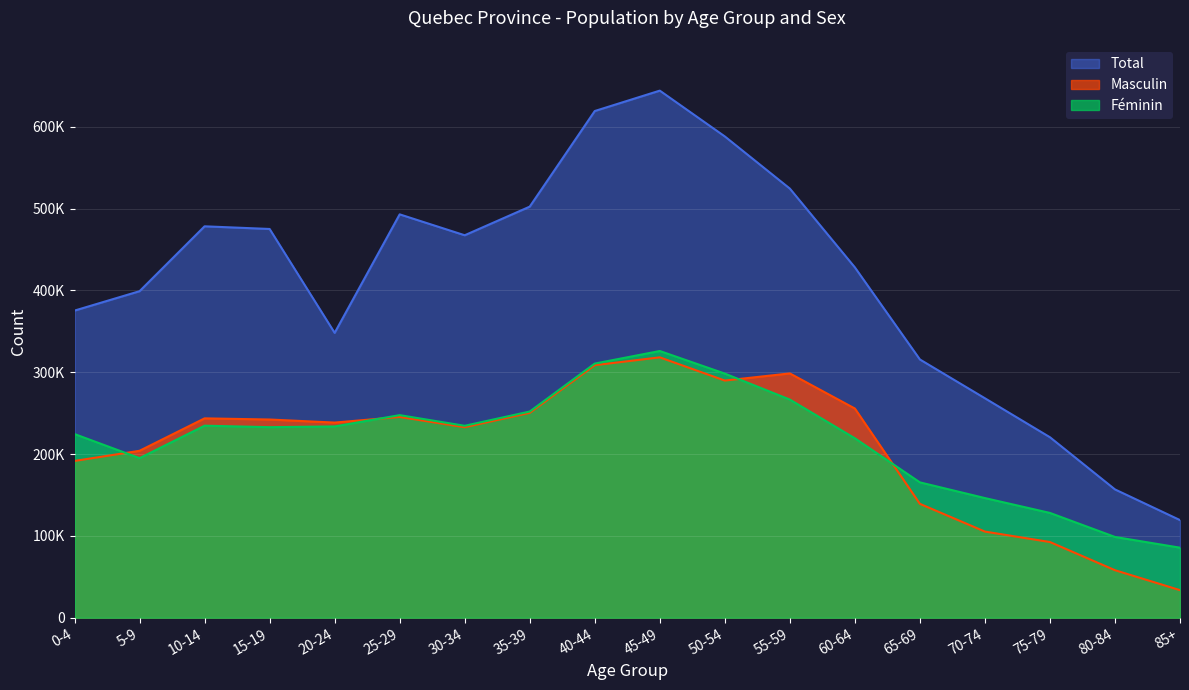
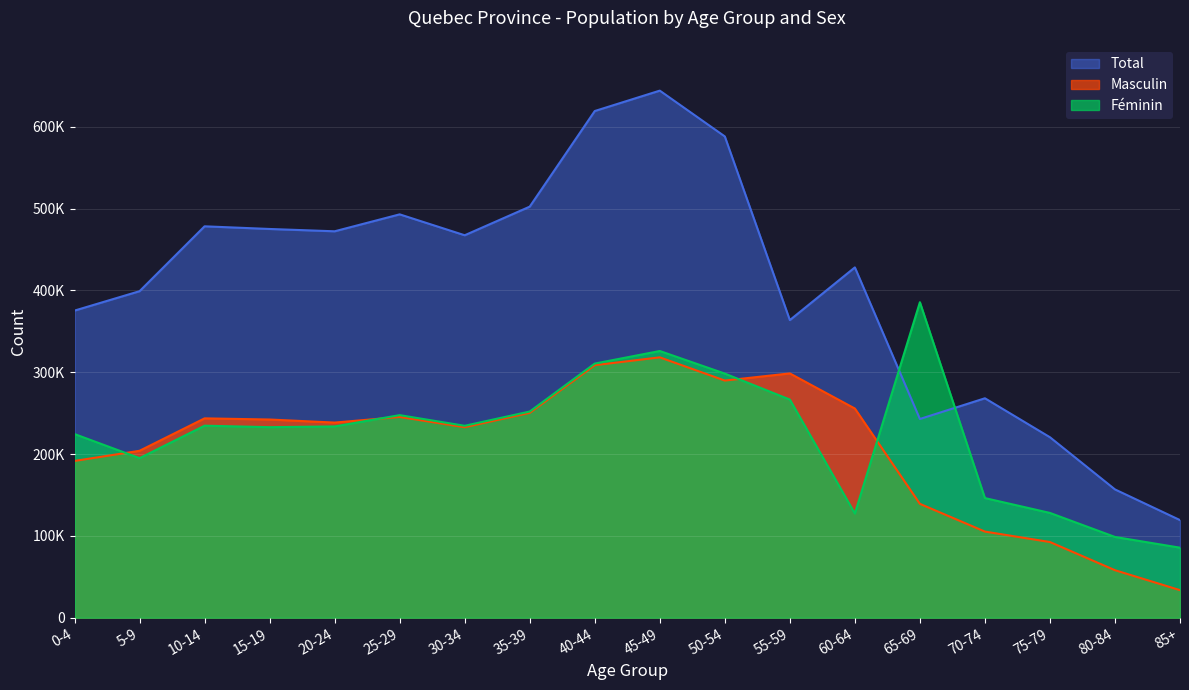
Total, 20-24: 350000 -> 470000
Total, 55-59: 520000 -> 360000
Féminin, 60-64: 220000 -> 130000
Total, 65-69: 320000 -> 240000
Féminin, 65-69: 170000 -> 390000
